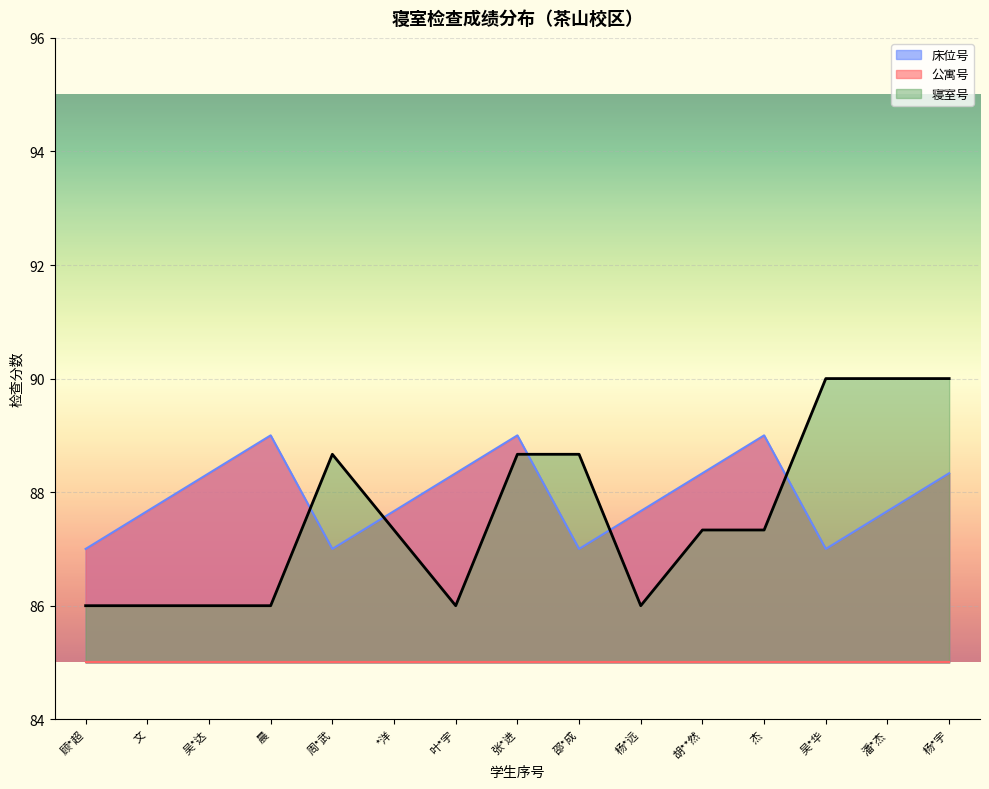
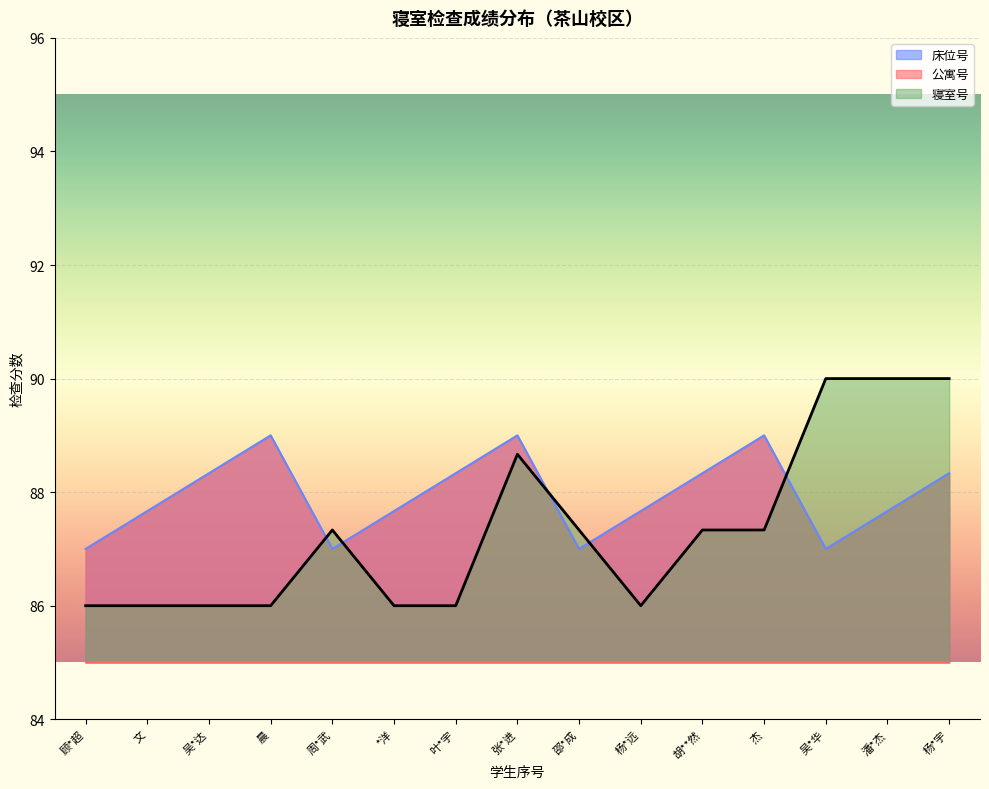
寝室号, 周*武: 88.7 -> 87.3
寝室号, *洋: 87.3 -> 86.0
寝室号, 邵*成: 88.7 -> 87.3
